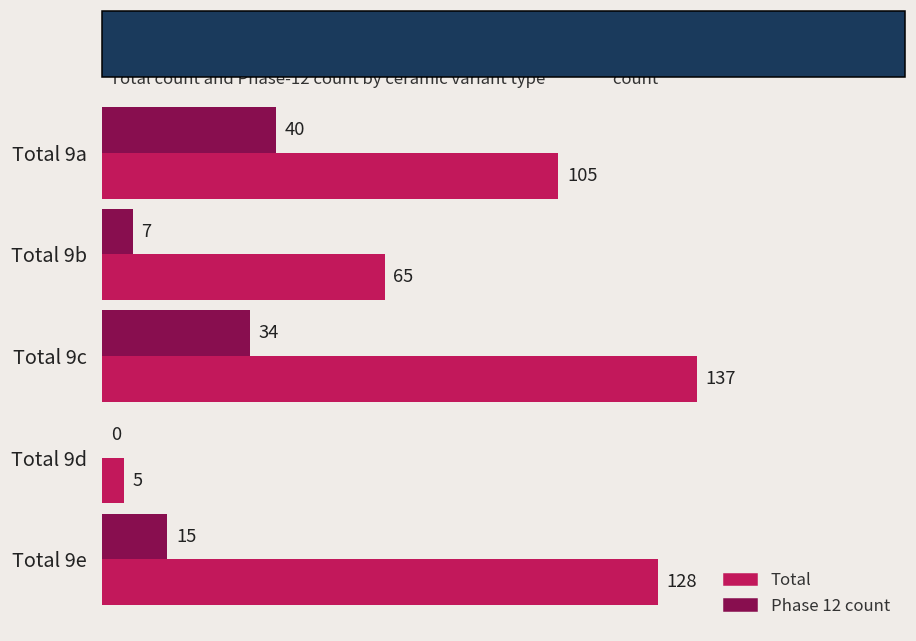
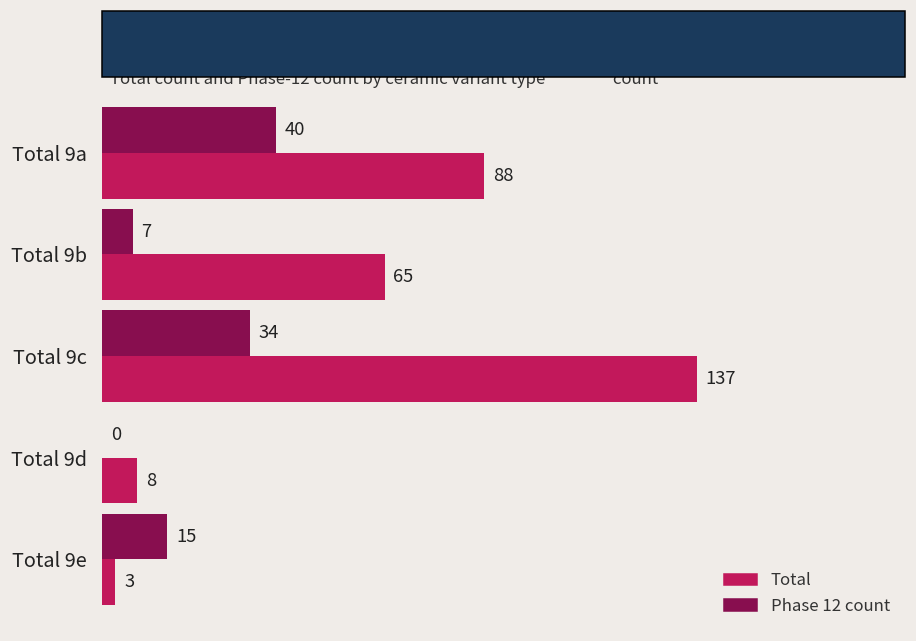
Total, Total 9a: 105 -> 88
Total, Total 9d: 5 -> 8
Total, Total 9e: 128 -> 3
